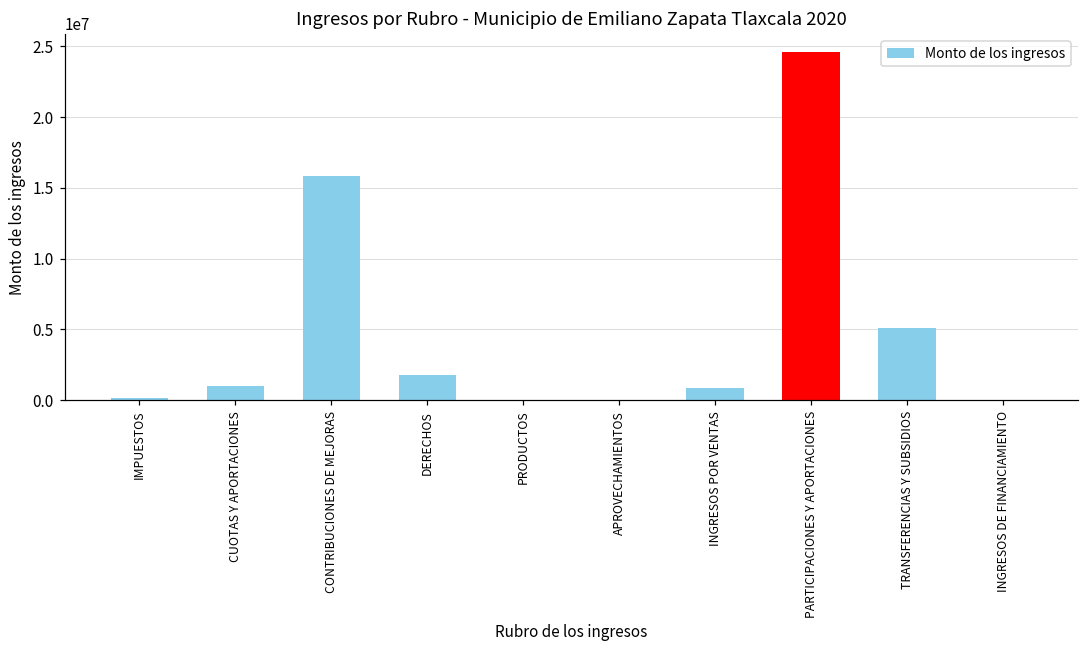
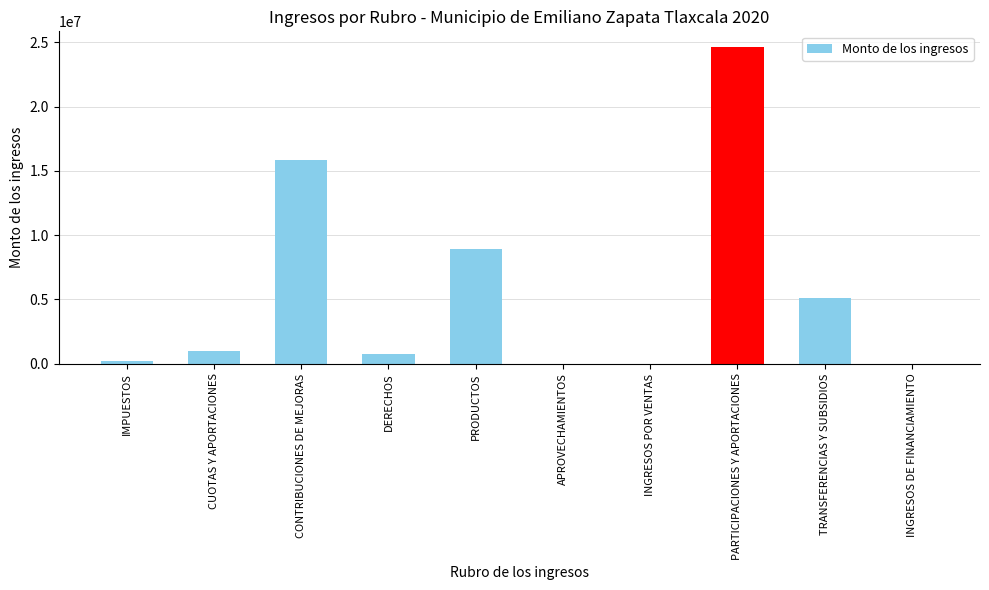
DERECHOS: 1800000 -> 800000
PRODUCTOS: 0 -> 8900000
INGRESOS POR VENTAS: 900000 -> 0
